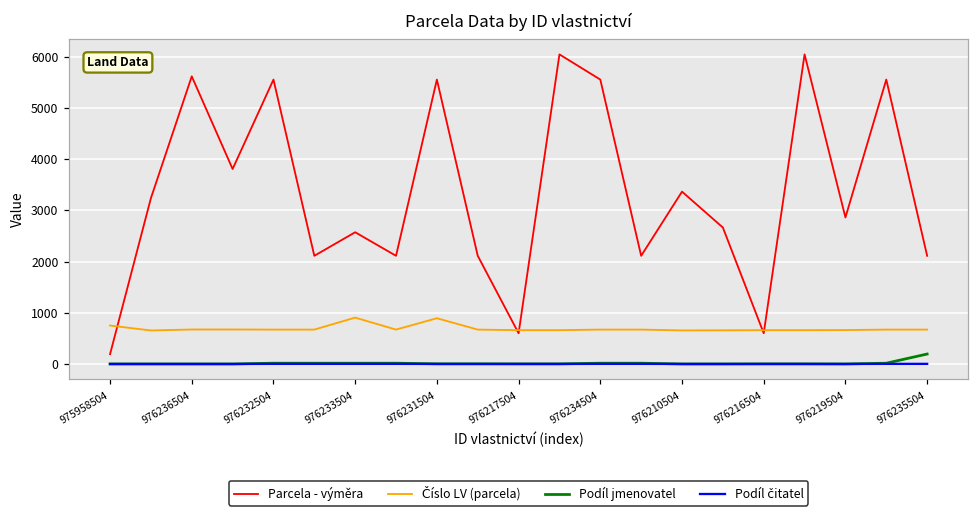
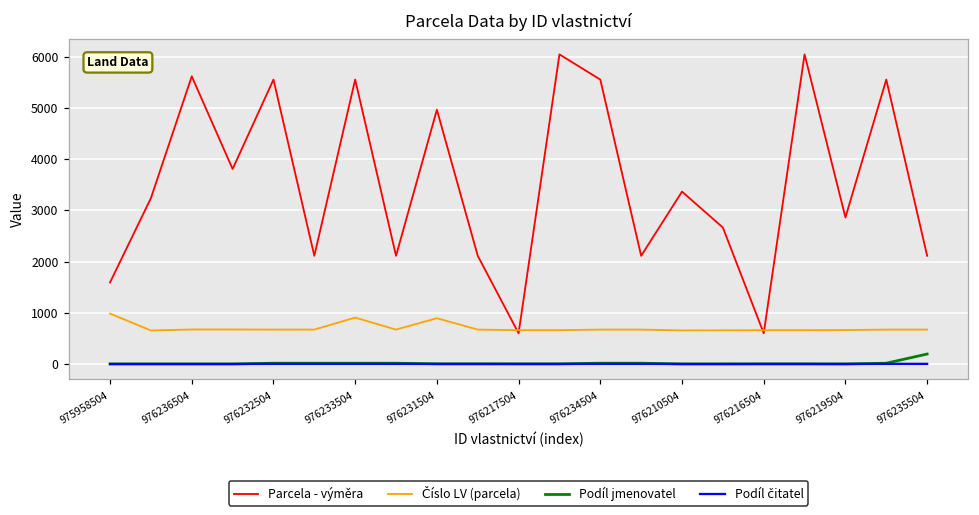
Parcela - výměra, 975958504: 200 -> 1600
Číslo LV (parcela), 975958504: 800 -> 1000
Parcela - výměra, 976233504: 2600 -> 5600
Parcela - výměra, 976231504: 5600 -> 5000
